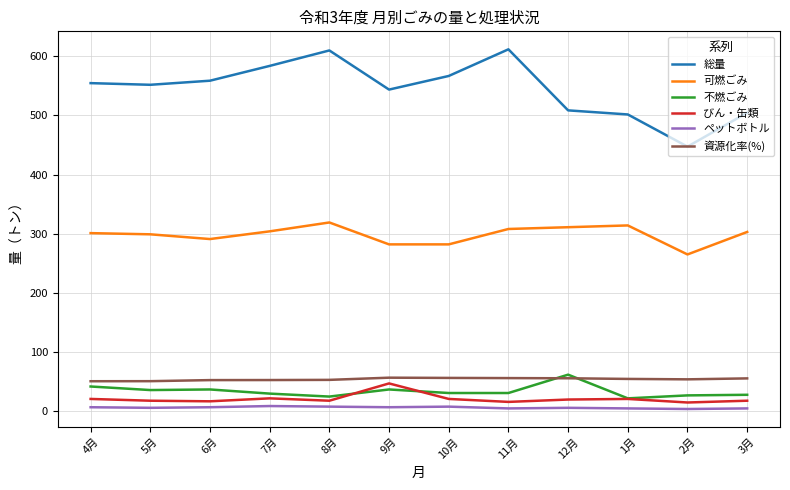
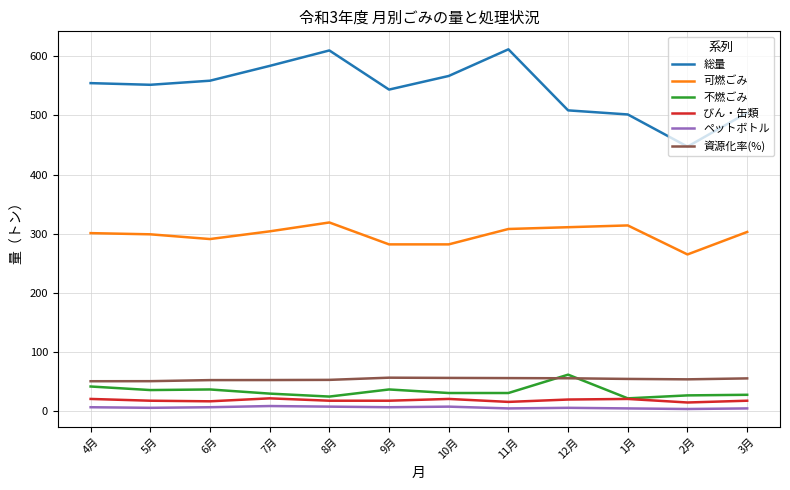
びん・缶類, 9月: 50 -> 20
